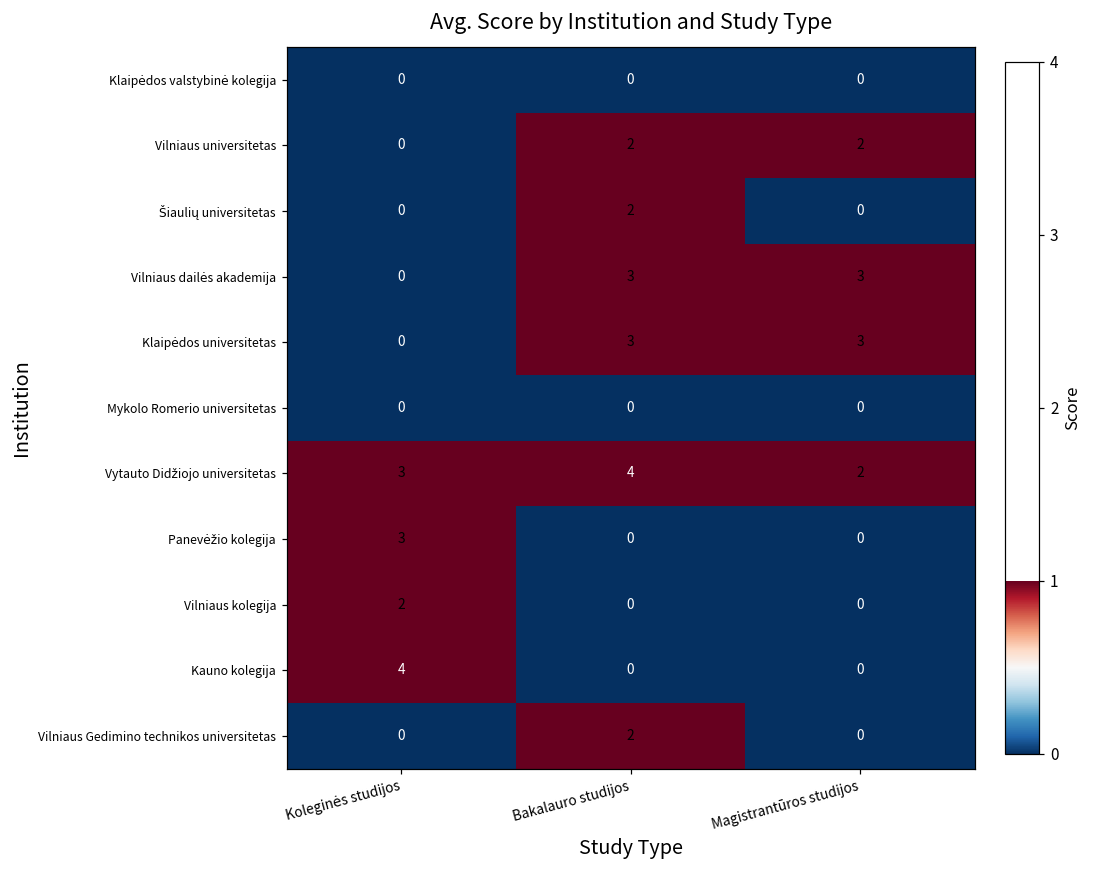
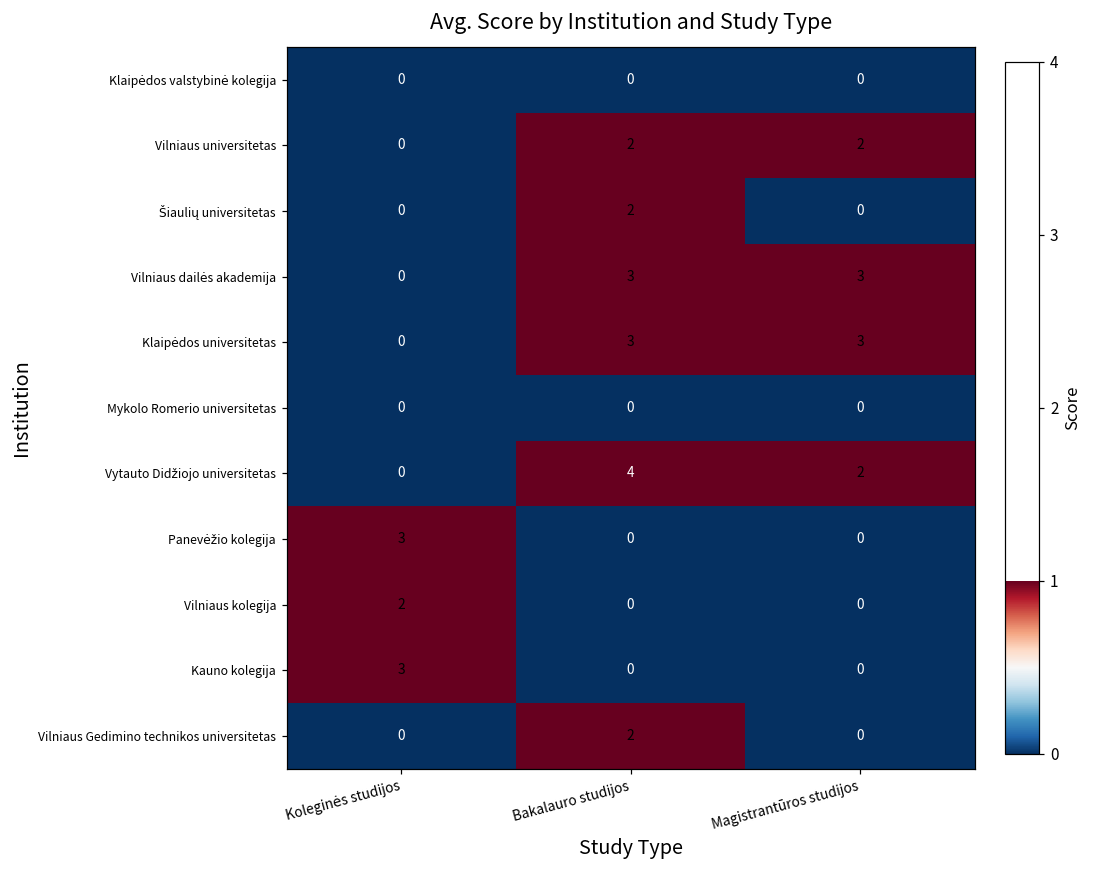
Vytauto Didžiojo universitetas, Koleginės studijos: 3 -> 0
Kauno kolegija, Koleginės studijos: 4 -> 3
